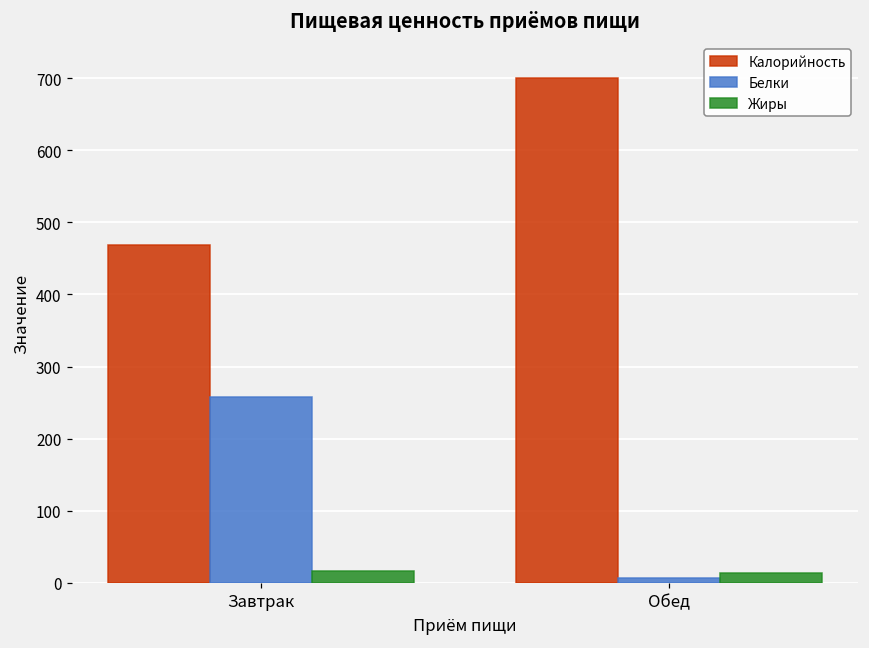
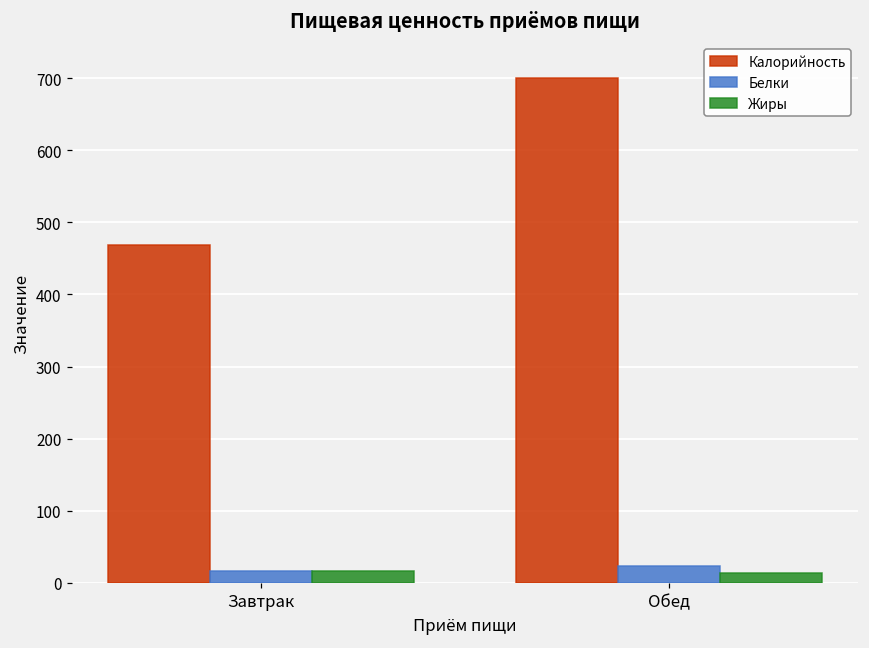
Белки, Завтрак: 260 -> 20
Белки, Обед: 10 -> 20
